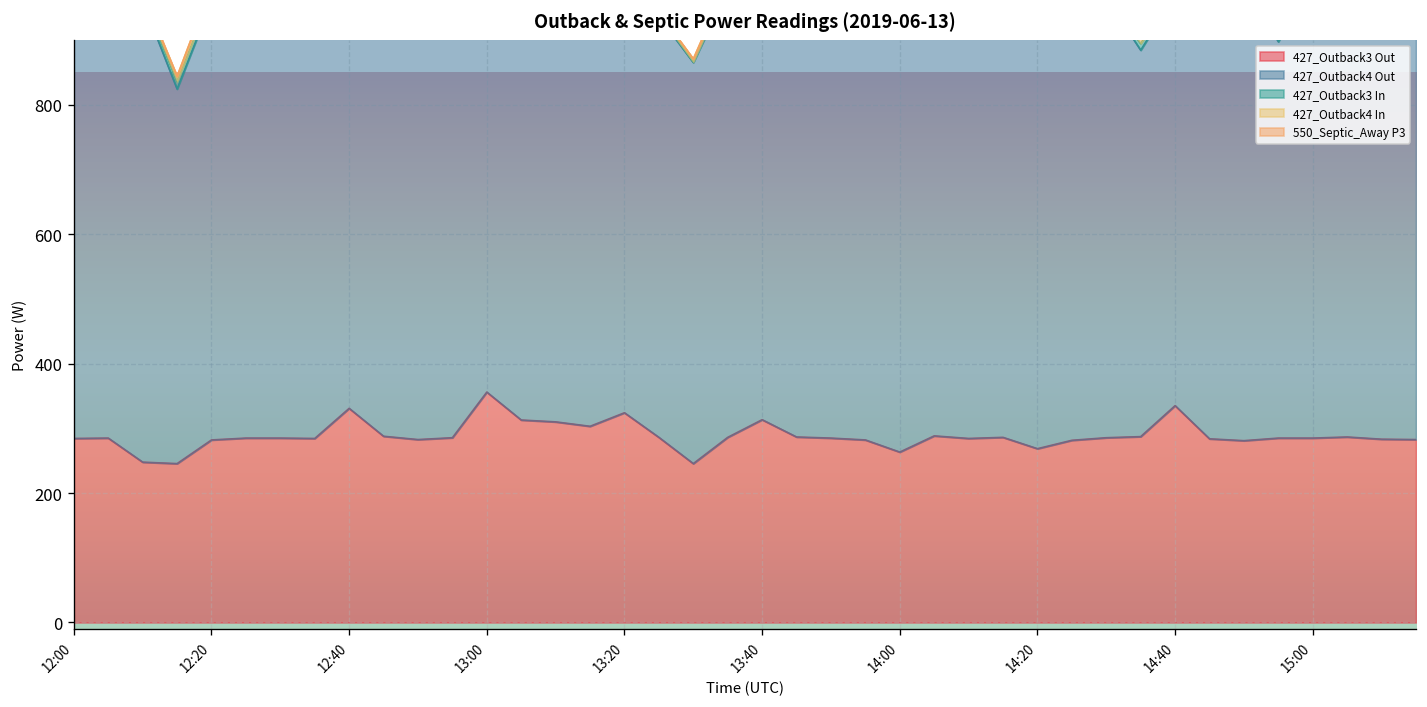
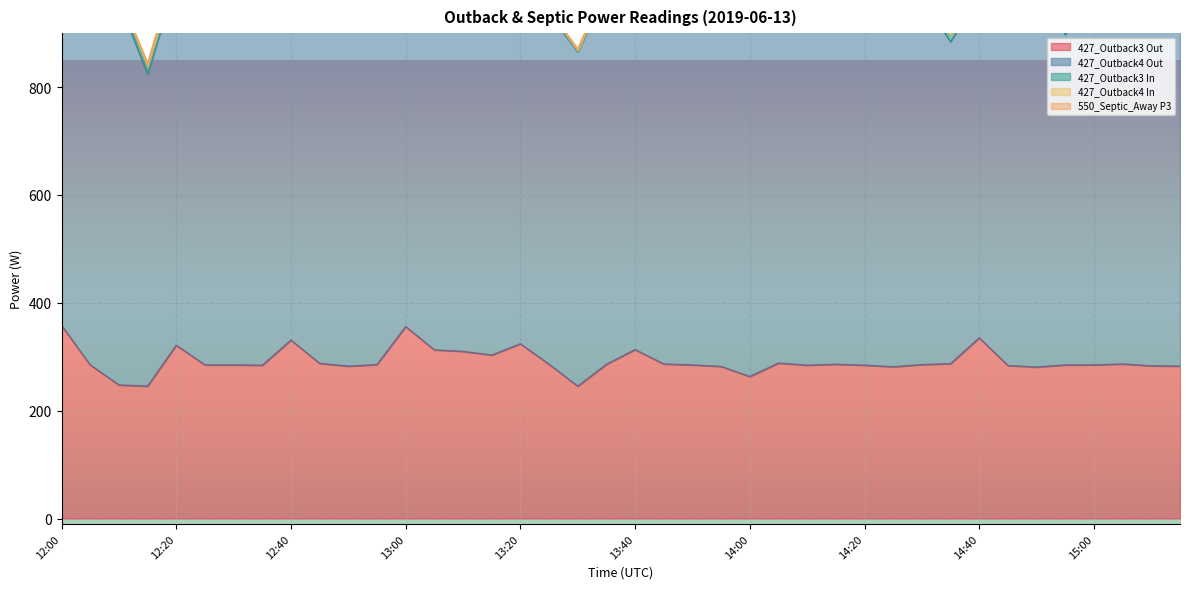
427_Outback3 Out, 12:00: 280 -> 360
427_Outback3 Out, 12:20: 280 -> 320
427_Outback3 Out, 14:20: 270 -> 280
